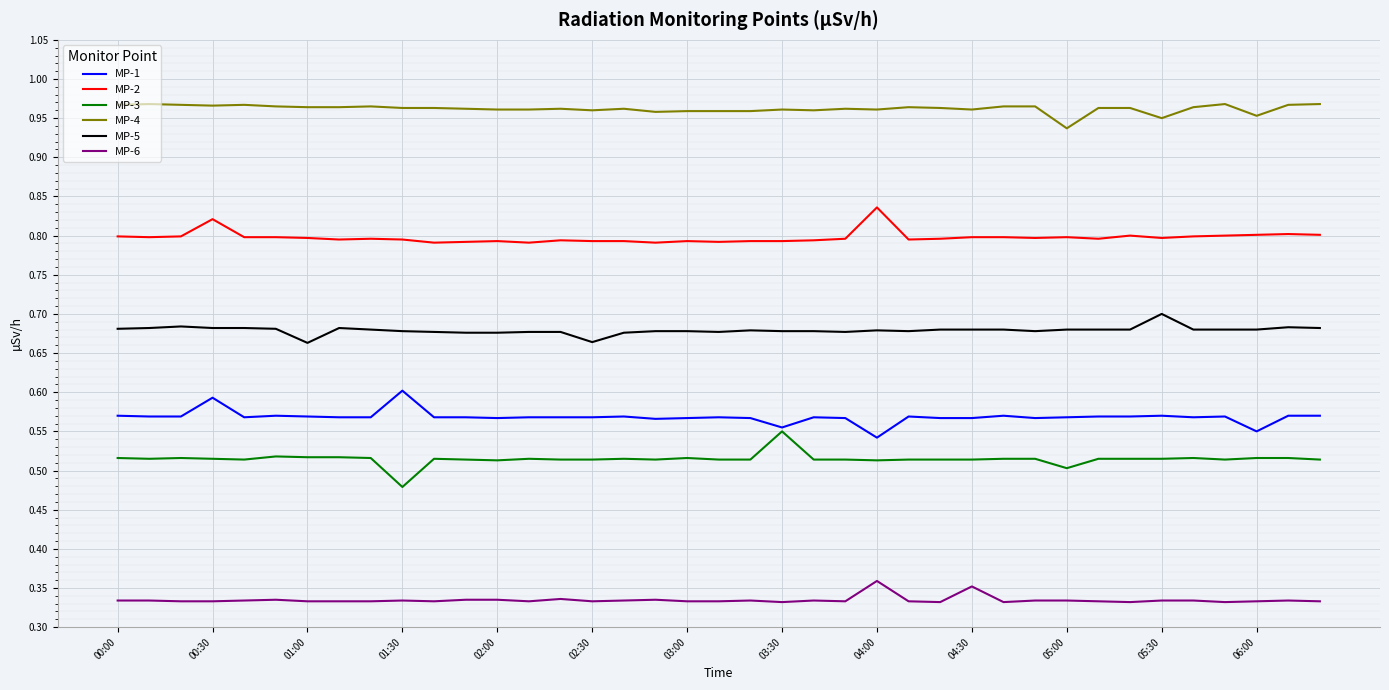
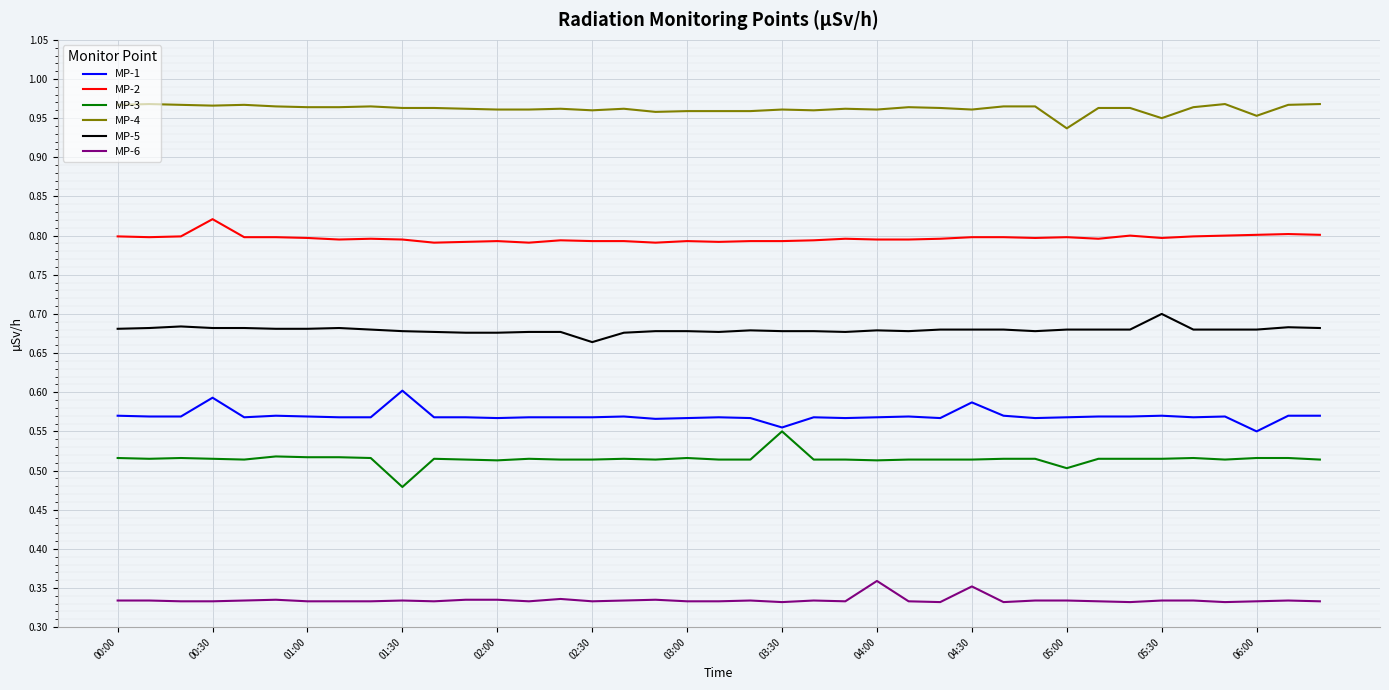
MP-5, 01:00: 0.66 -> 0.68
MP-1, 04:00: 0.54 -> 0.57
MP-2, 04:00: 0.84 -> 0.80
MP-1, 04:30: 0.57 -> 0.59
